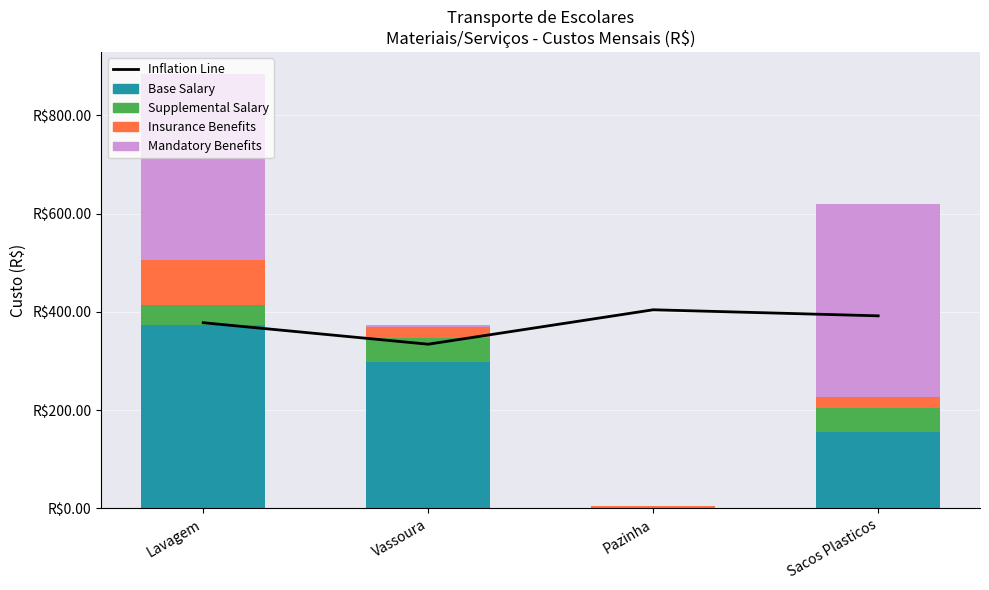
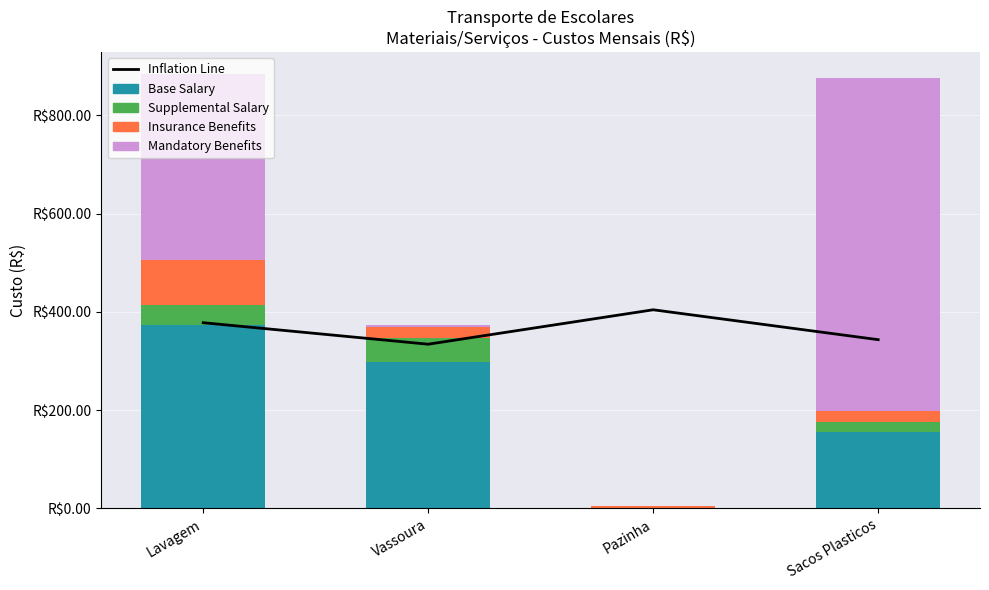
Inflation Line, Sacos Plasticos: R$390 -> R$340
Supplemental Salary, Sacos Plasticos: R$50 -> R$20
Mandatory Benefits, Sacos Plasticos: R$390 -> R$680
